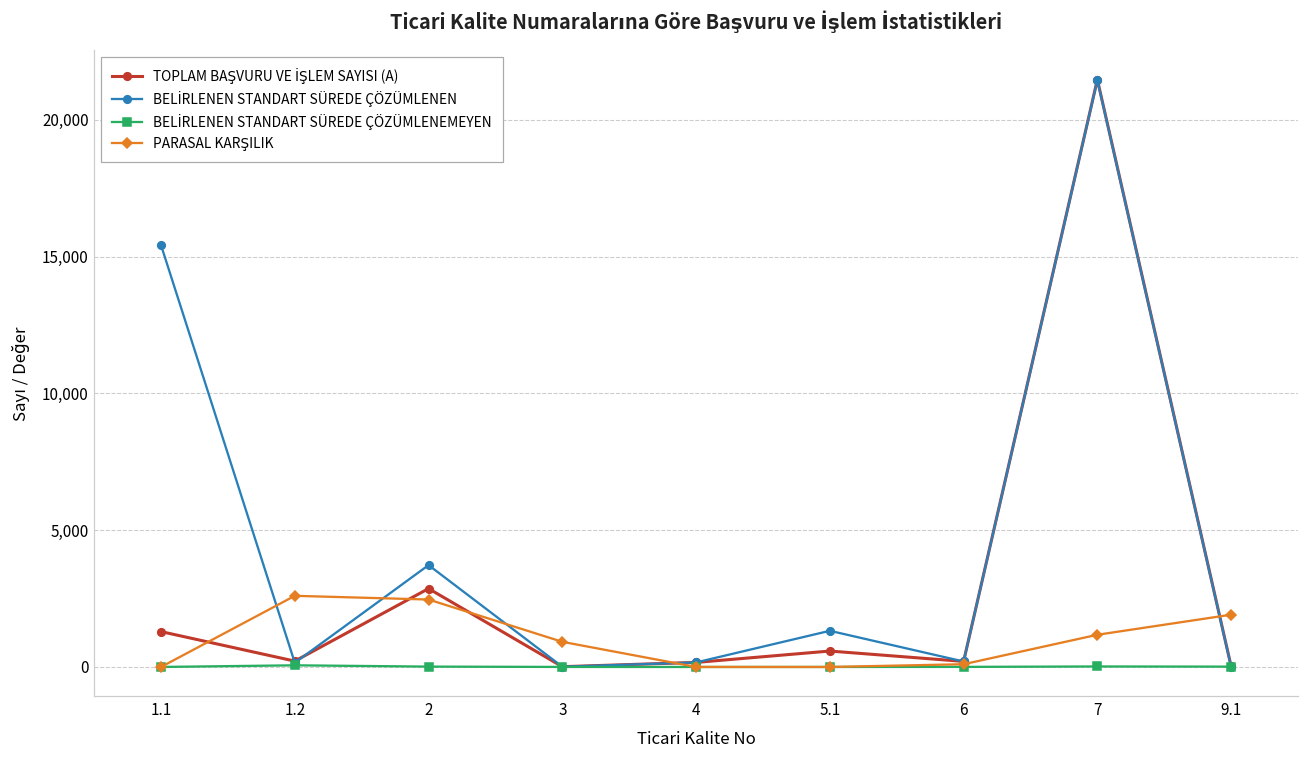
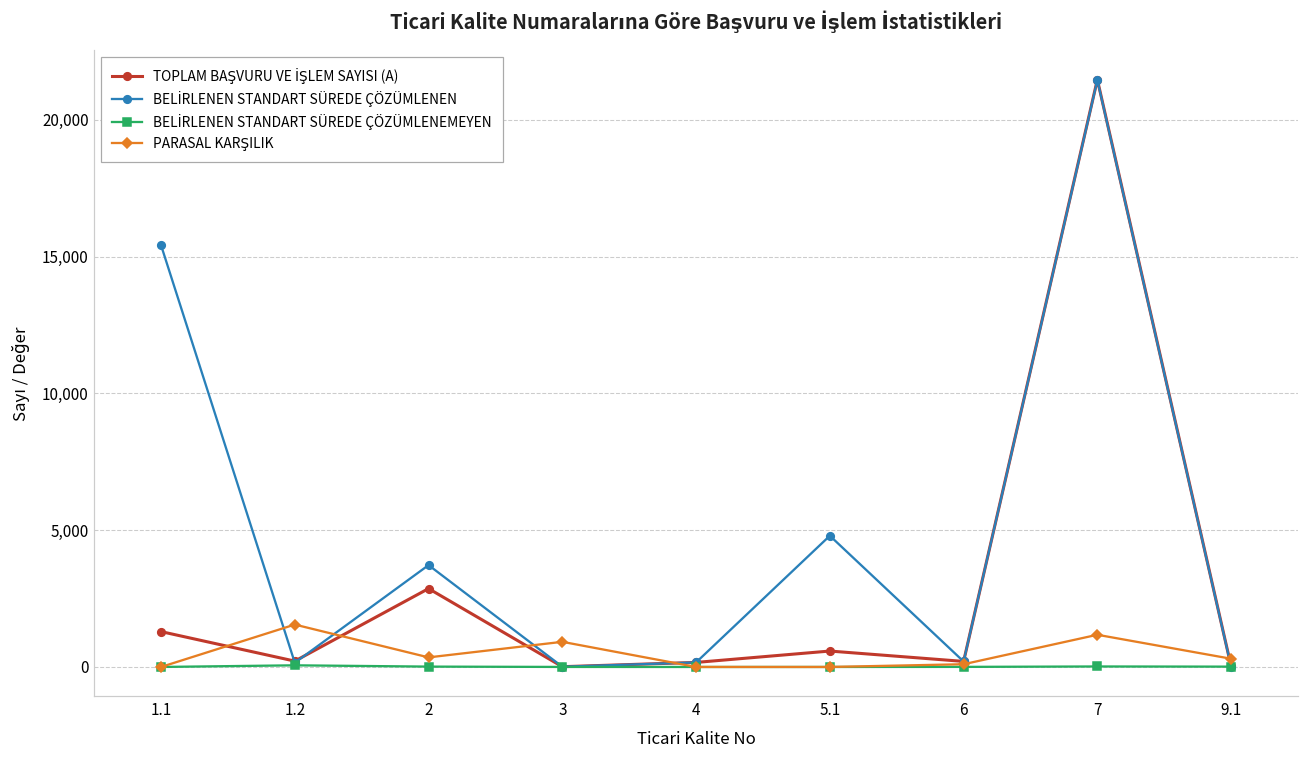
PARASAL KARŞILIK, 1.2: 2,600 -> 1,600
PARASAL KARŞILIK, 2: 2,500 -> 400
BELİRLENEN STANDART SÜREDE ÇÖZÜMLENEN, 5.1: 1,300 -> 4,800
PARASAL KARŞILIK, 9.1: 1,900 -> 300
